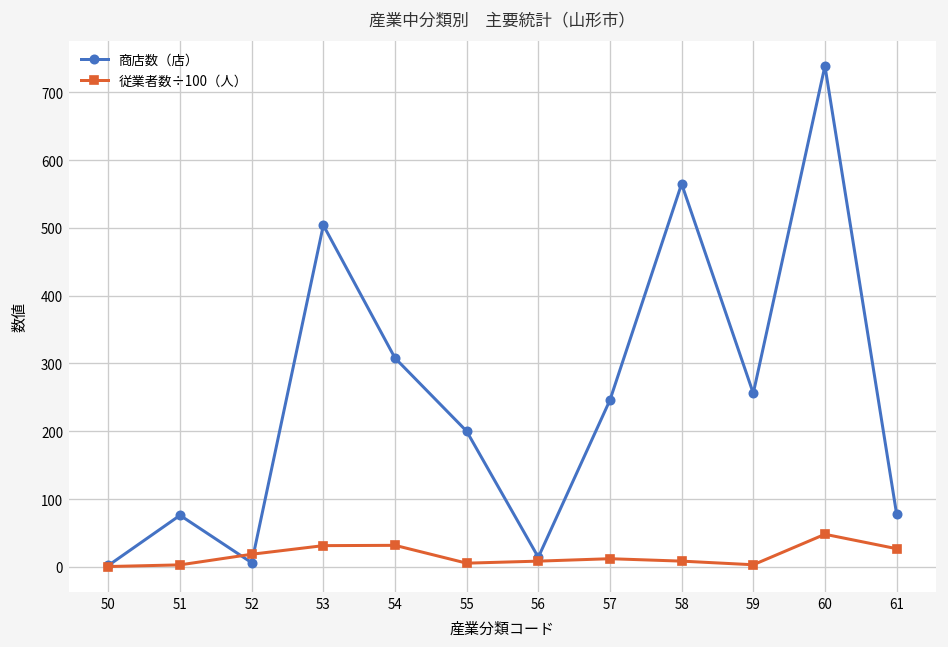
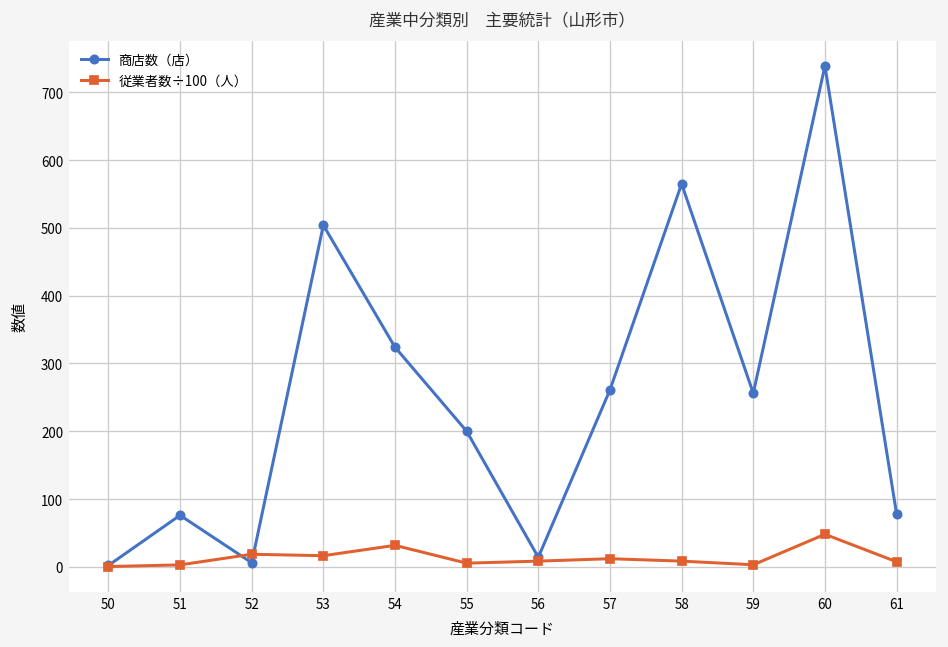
従業者数÷100（人）, 53: 30 -> 20
商店数（店）, 54: 310 -> 320
商店数（店）, 57: 250 -> 260
従業者数÷100（人）, 61: 30 -> 10
